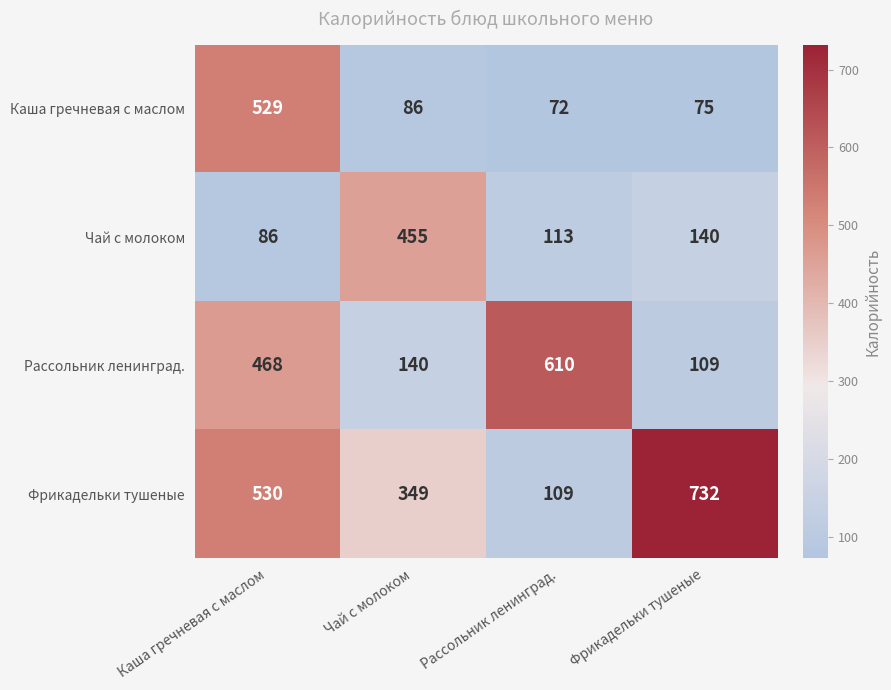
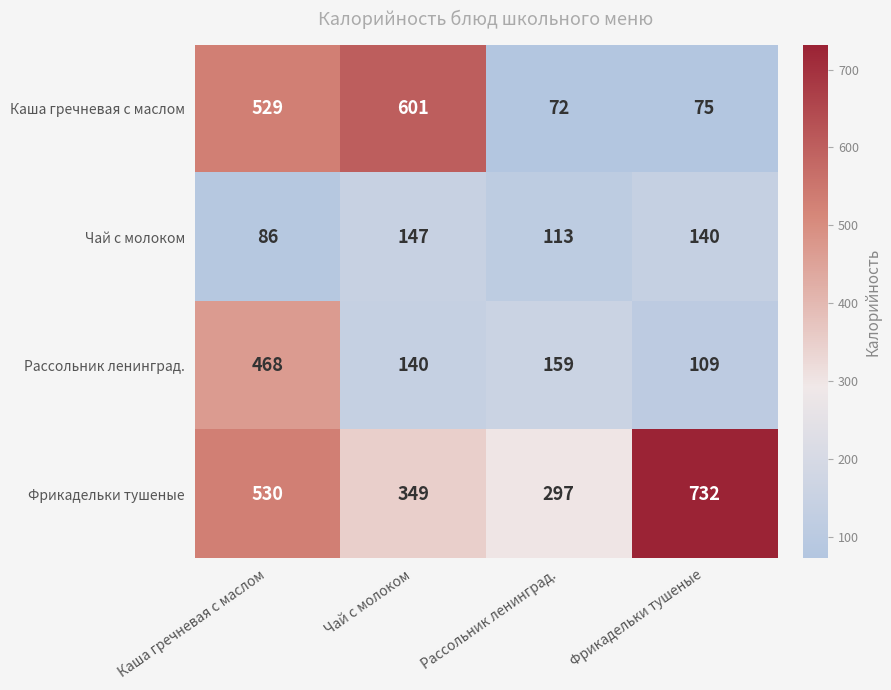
Каша гречневая с маслом, Чай с молоком: 86 -> 601
Чай с молоком, Чай с молоком: 455 -> 147
Рассольник ленинград., Рассольник ленинград.: 610 -> 159
Фрикадельки тушеные, Рассольник ленинград.: 109 -> 297
